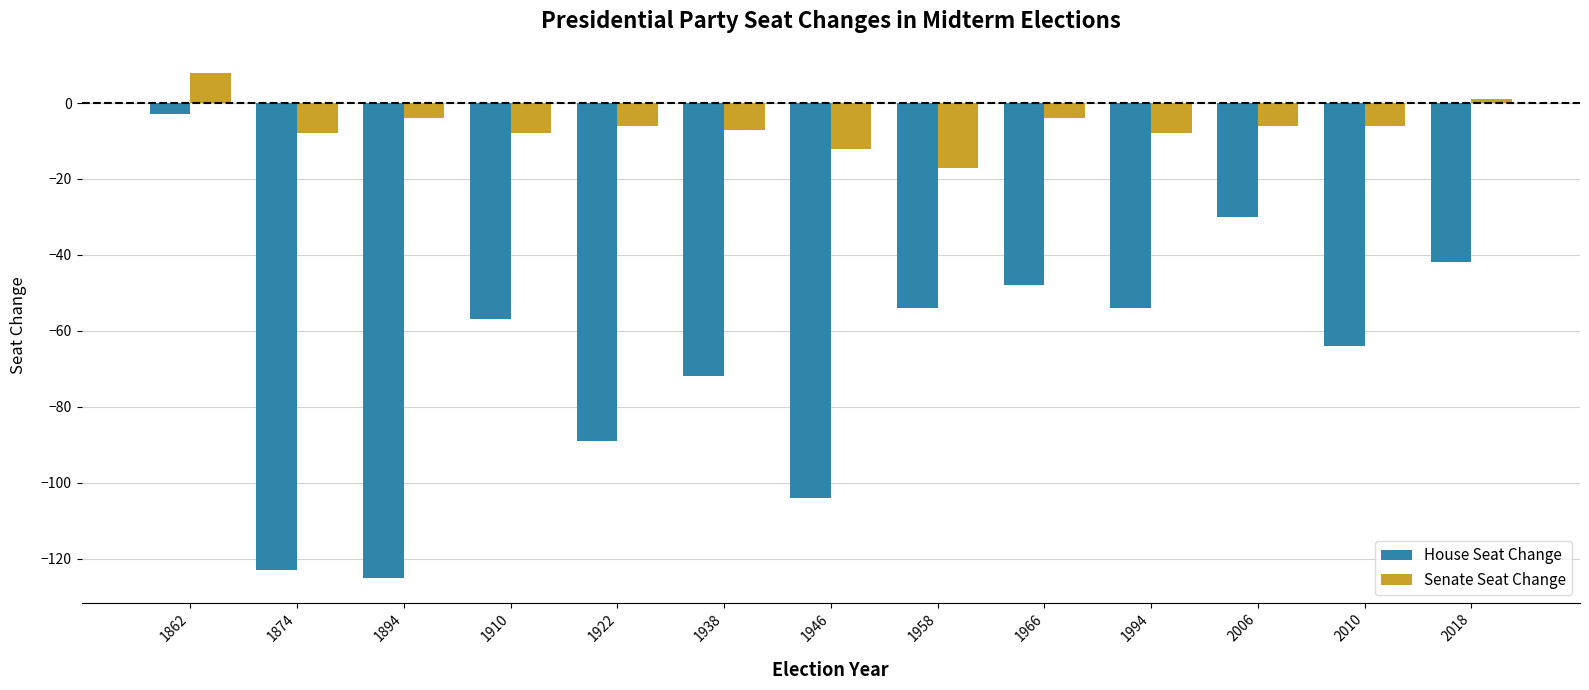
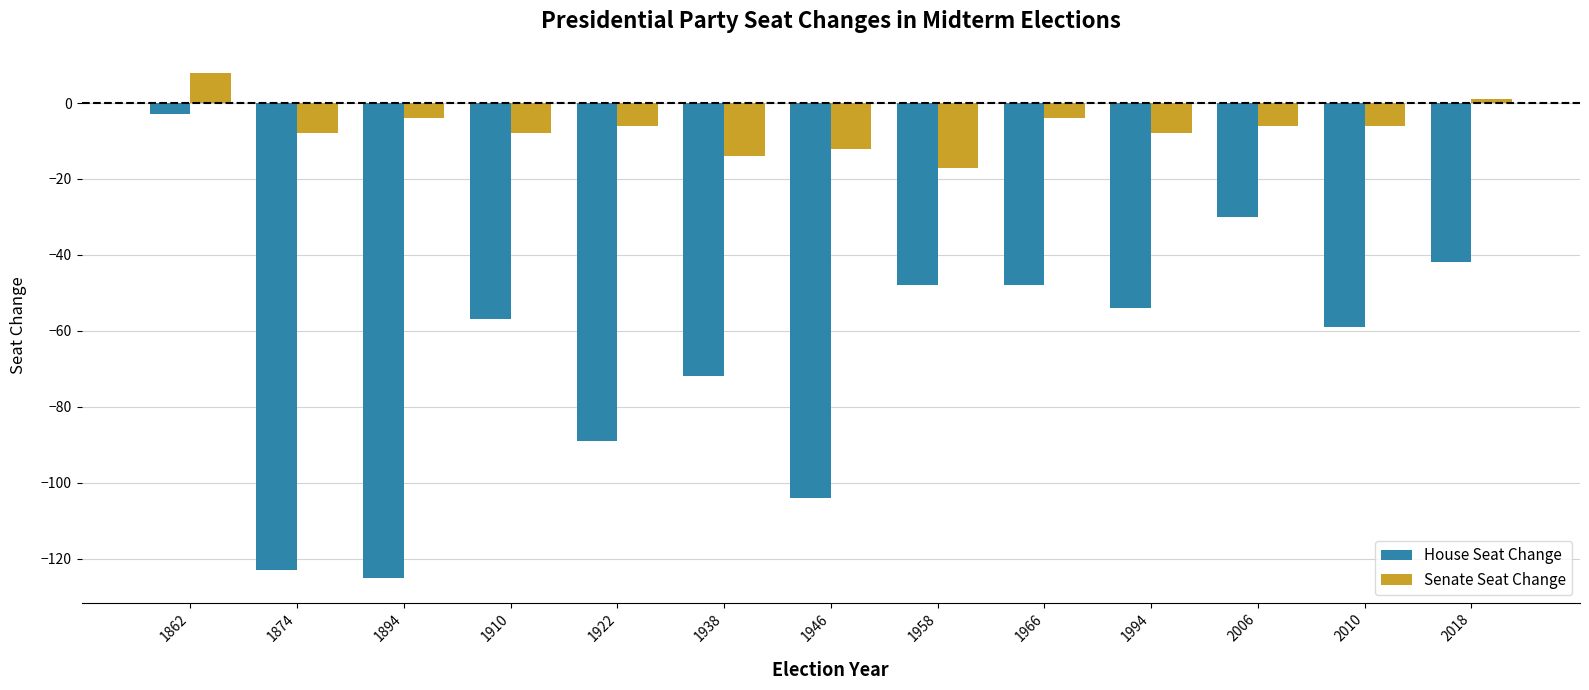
Senate Seat Change, 1938: -7 -> -14
House Seat Change, 1958: -54 -> -48
House Seat Change, 2010: -64 -> -59
